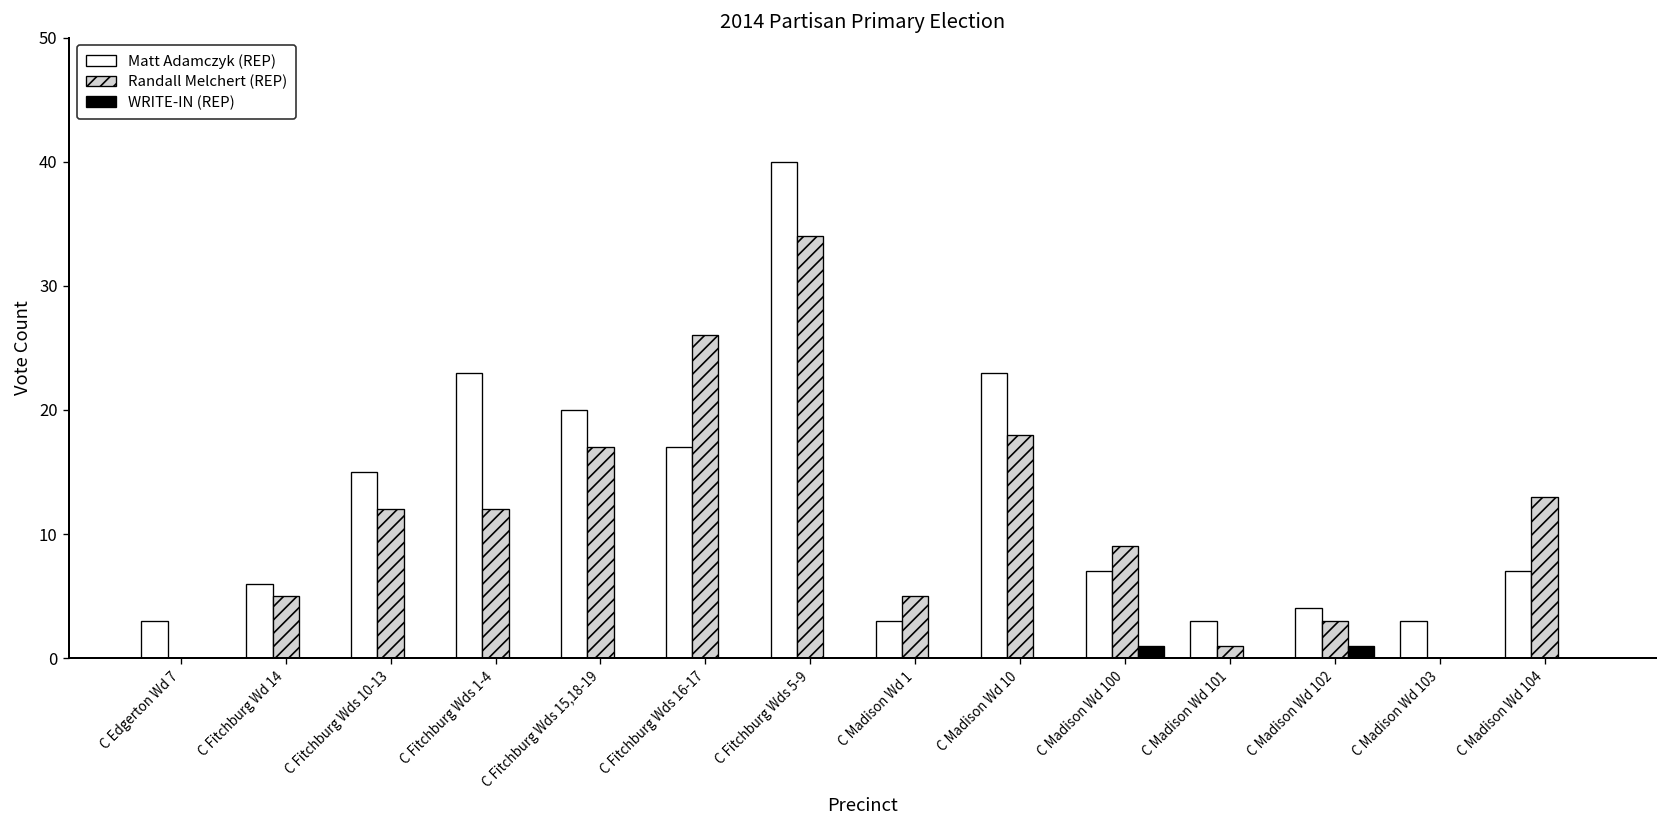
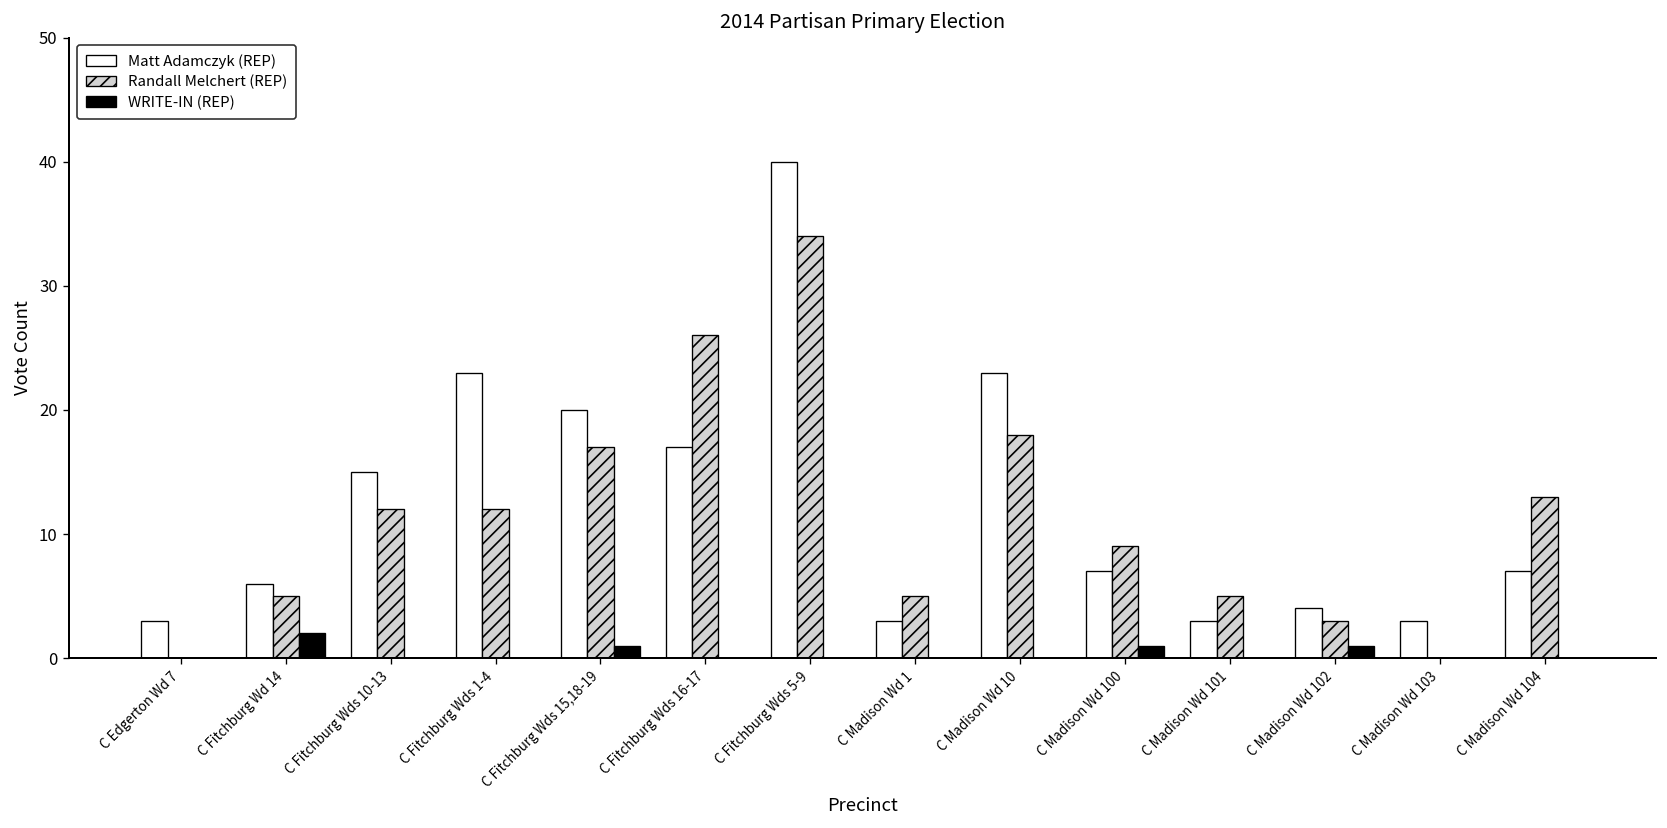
WRITE-IN (REP), C Fitchburg Wd 14: 0 -> 2
WRITE-IN (REP), C Fitchburg Wds 15,18-19: 0 -> 1
Randall Melchert (REP), C Madison Wd 101: 1 -> 5
